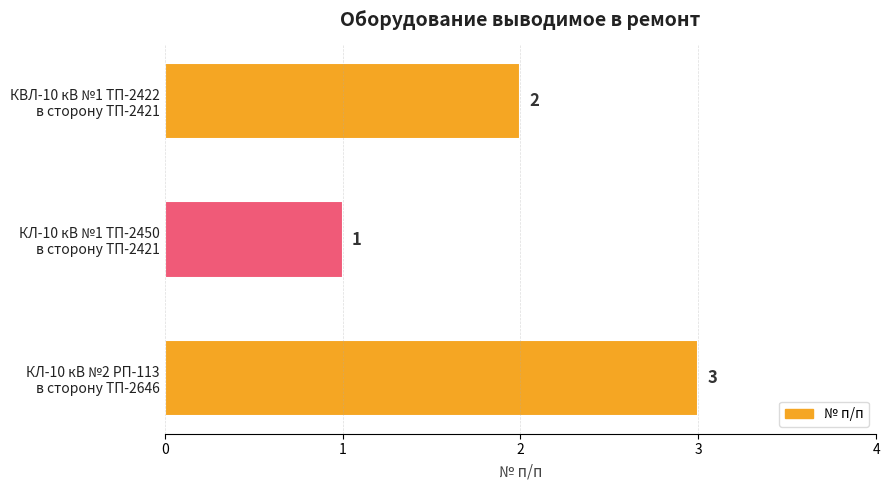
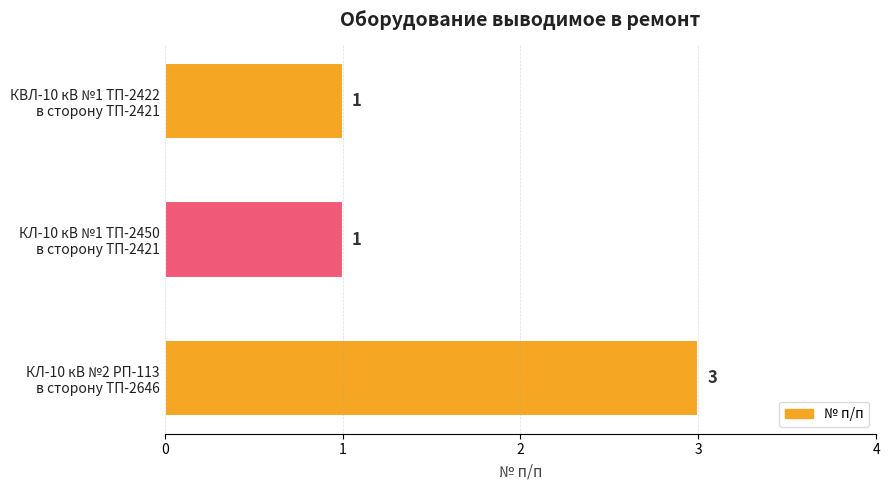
КВЛ-10 кВ №1 ТП-2422 в сторону ТП-2421: 2 -> 1
